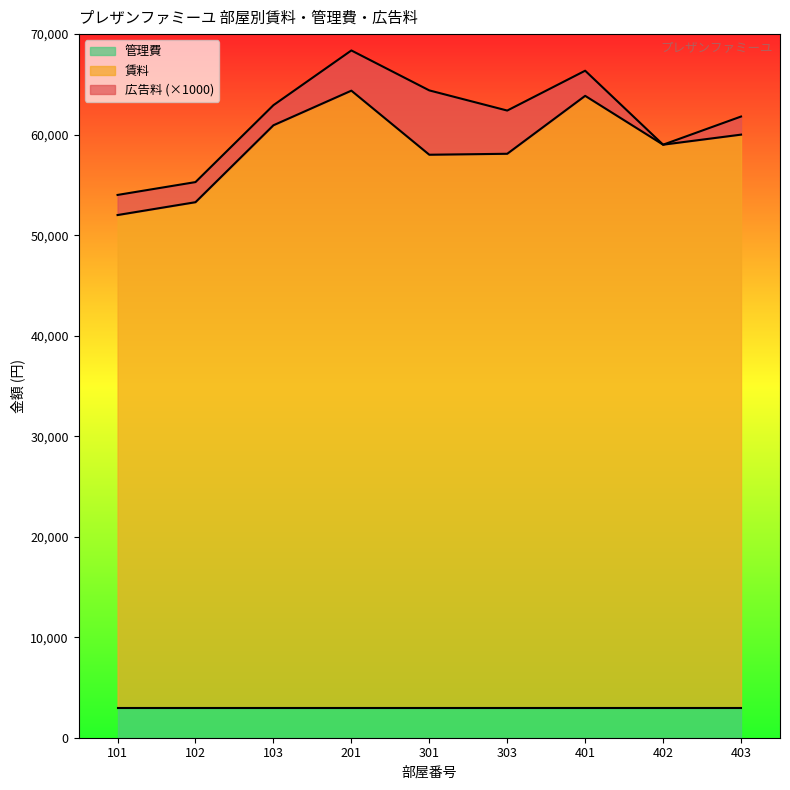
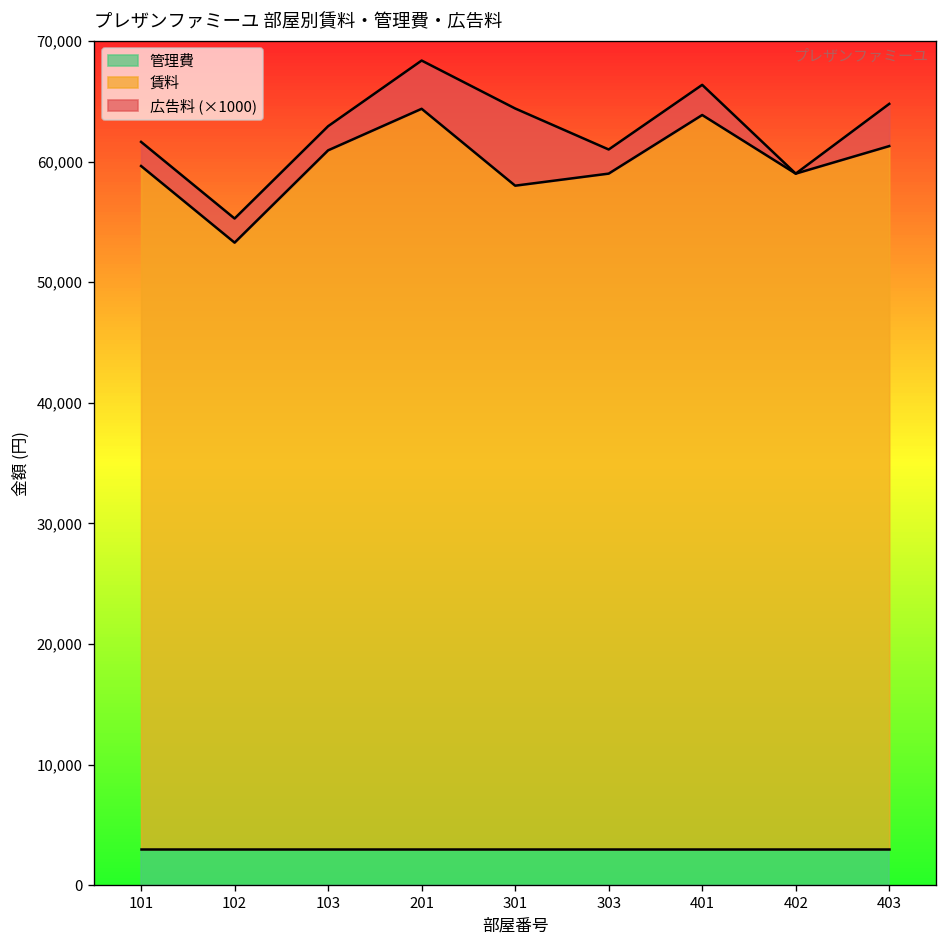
賃料, 101: 52,000 -> 59,600
賃料, 303: 58,100 -> 59,000
広告料 (×1000), 303: 4,300 -> 2,000
賃料, 403: 60,000 -> 61,300
広告料 (×1000), 403: 1,800 -> 3,500
